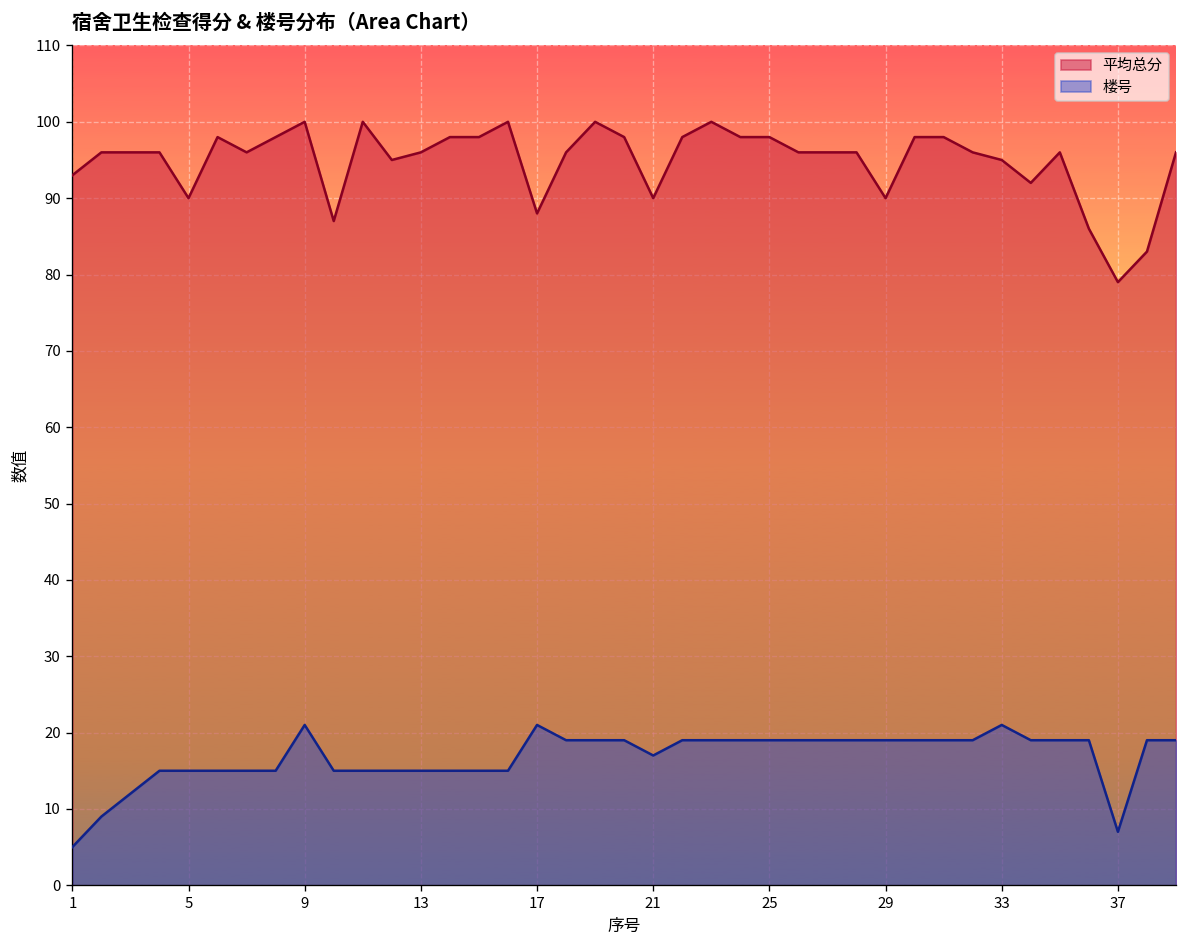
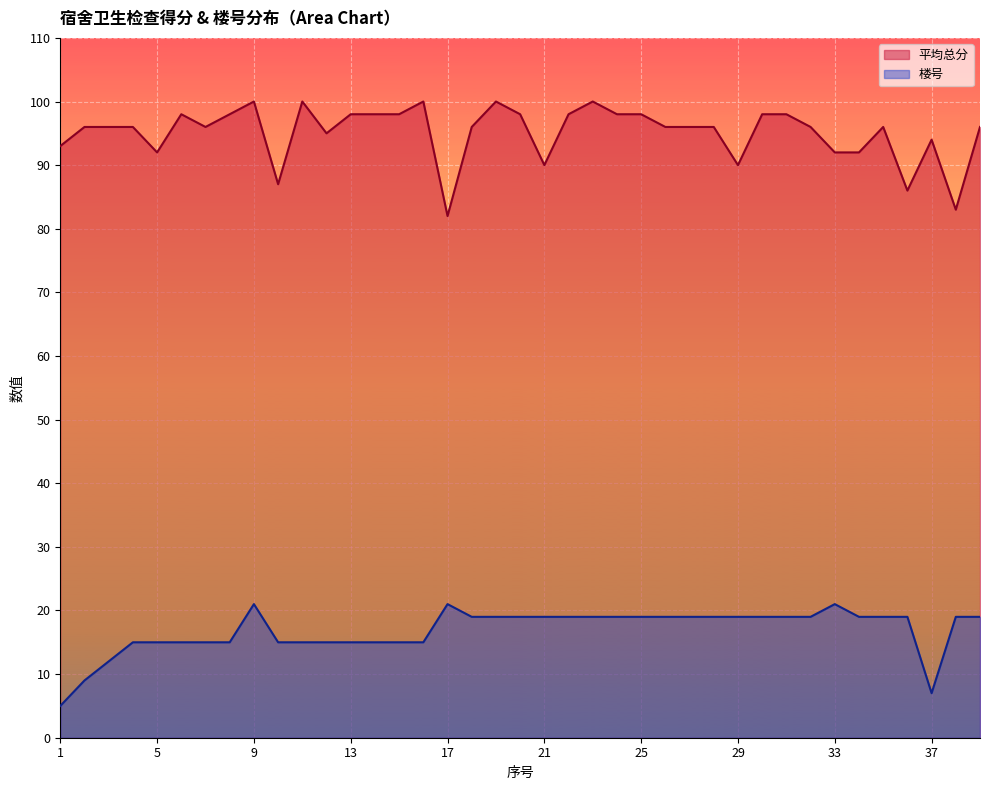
平均总分, 5: 90 -> 92
平均总分, 13: 96 -> 98
平均总分, 17: 88 -> 82
楼号, 21: 17 -> 19
平均总分, 33: 95 -> 92
平均总分, 37: 79 -> 94
